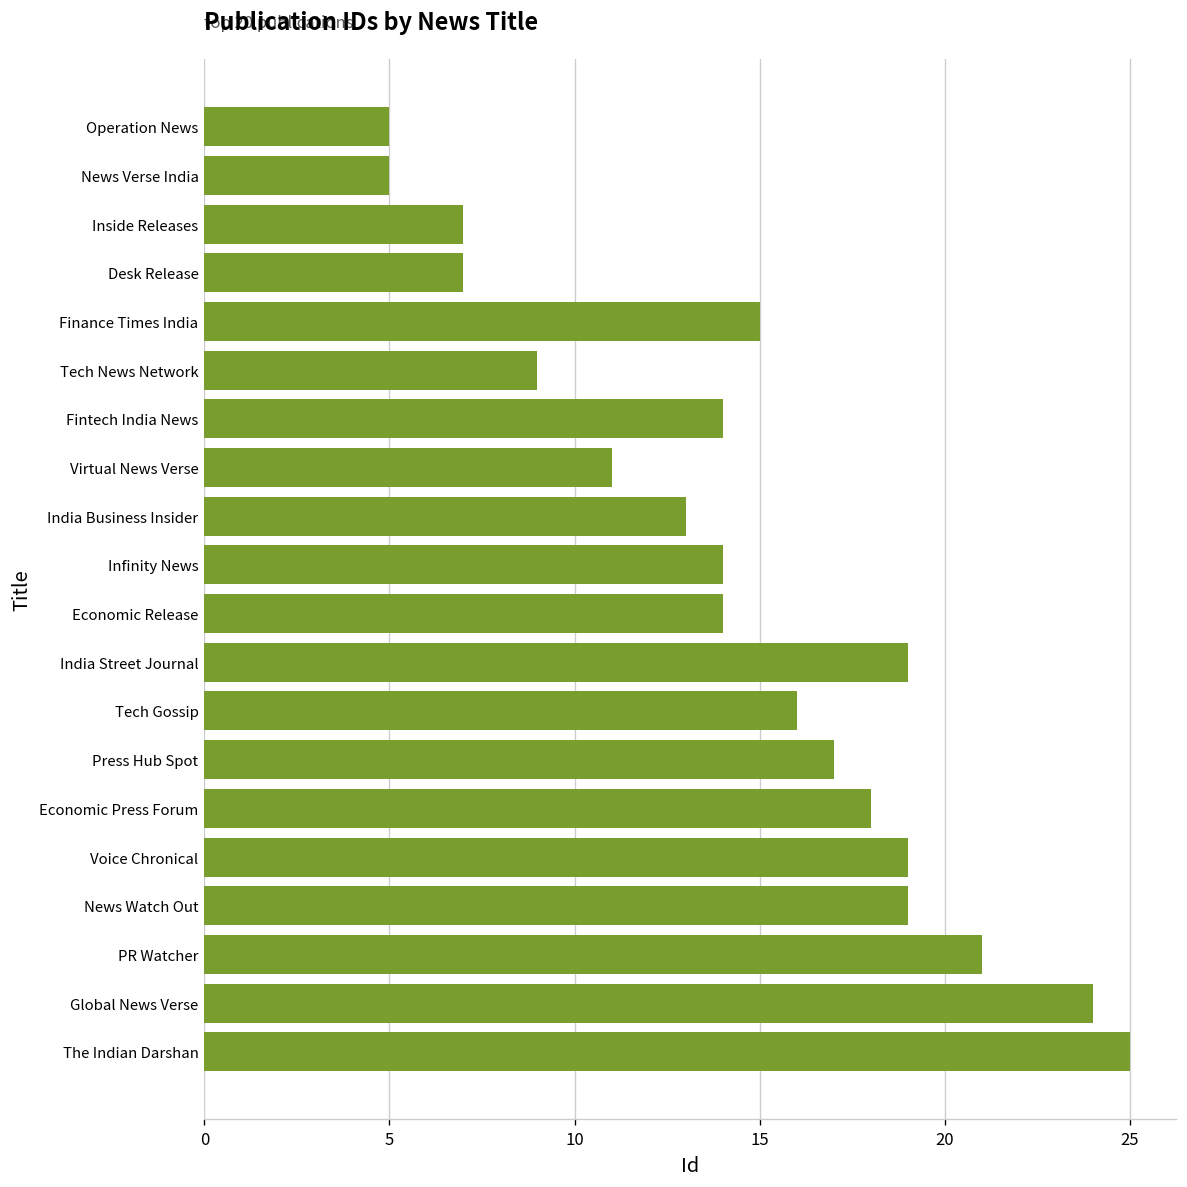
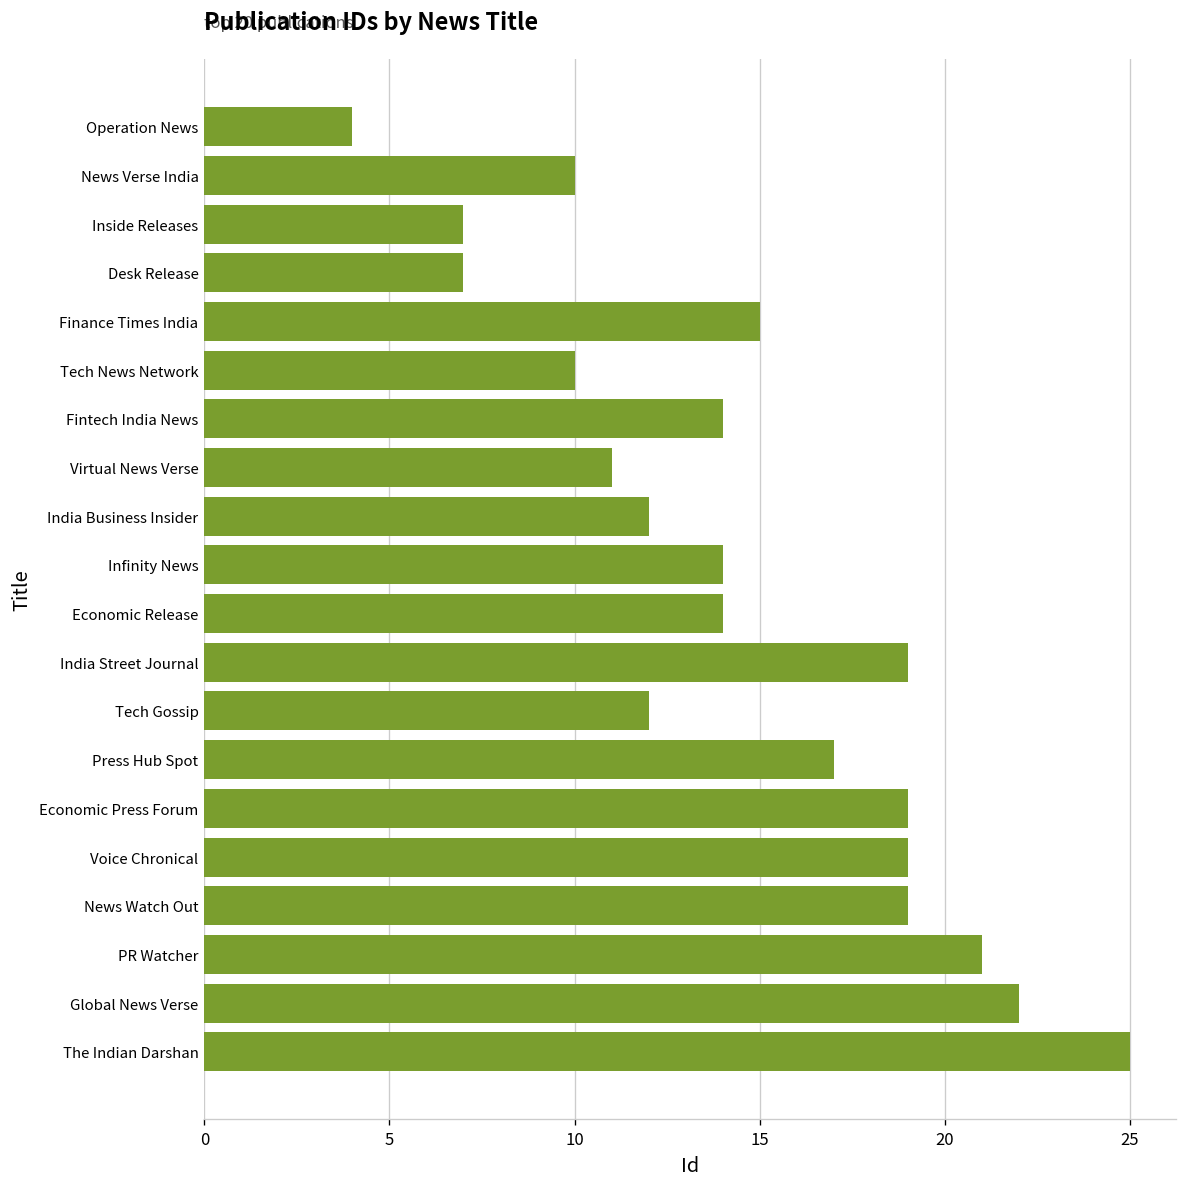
Operation News: 5 -> 4
News Verse India: 5 -> 10
Tech News Network: 9 -> 10
India Business Insider: 13 -> 12
Tech Gossip: 16 -> 12
Economic Press Forum: 18 -> 19
Global News Verse: 24 -> 22
